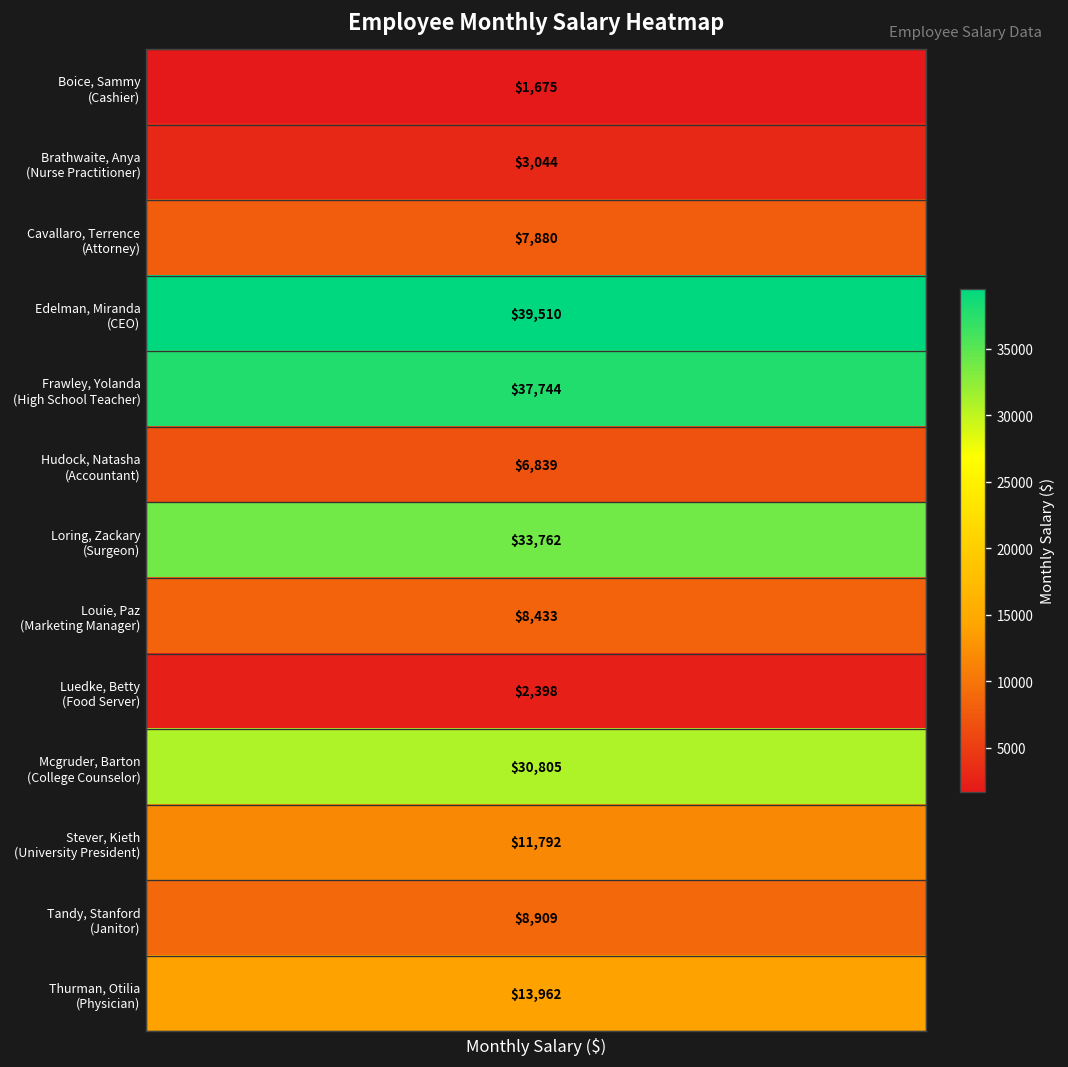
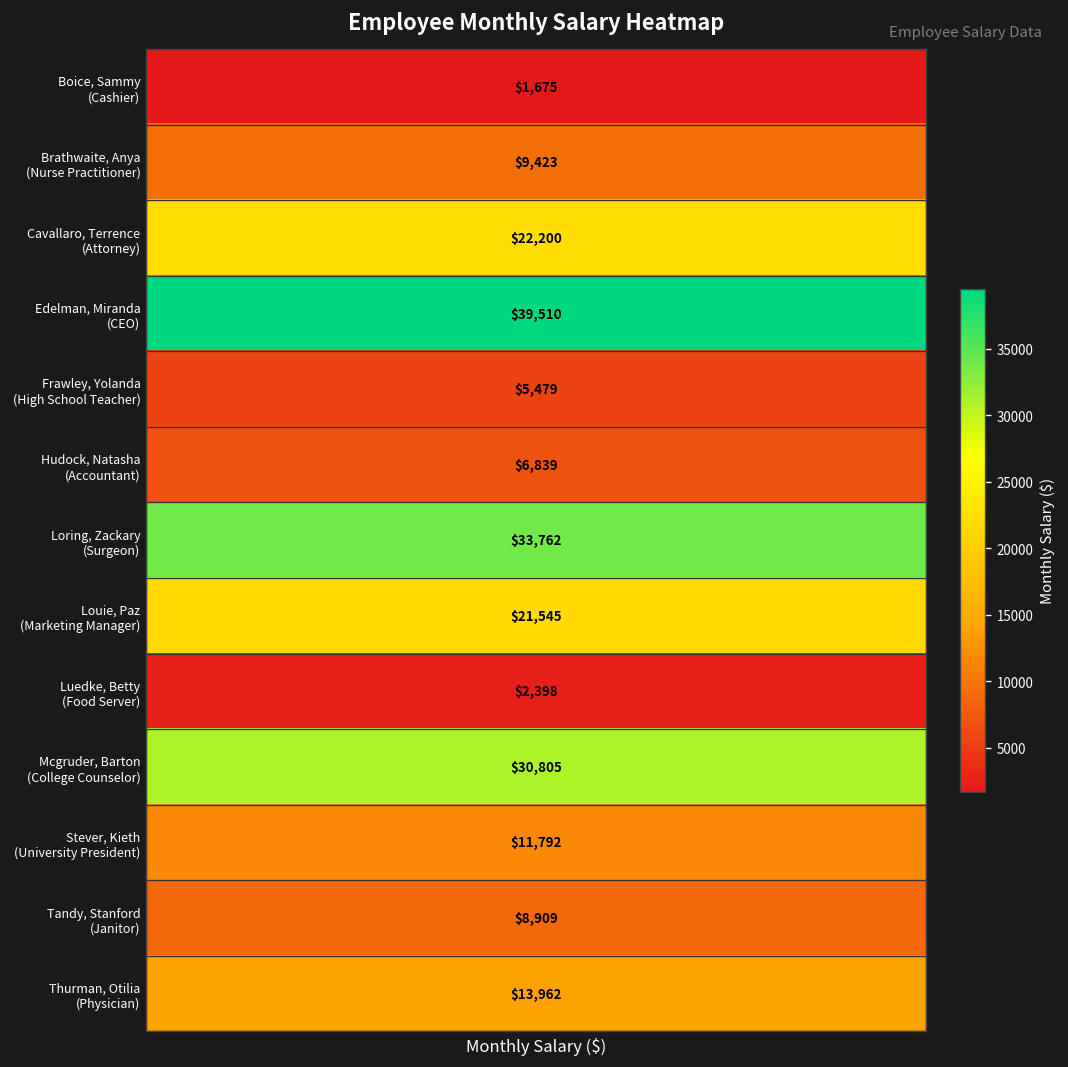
Brathwaite, Anya (Nurse Practitioner), Monthly Salary ($): $3,044 -> $9,423
Cavallaro, Terrence (Attorney), Monthly Salary ($): $7,880 -> $22,200
Frawley, Yolanda (High School Teacher), Monthly Salary ($): $37,744 -> $5,479
Louie, Paz (Marketing Manager), Monthly Salary ($): $8,433 -> $21,545
